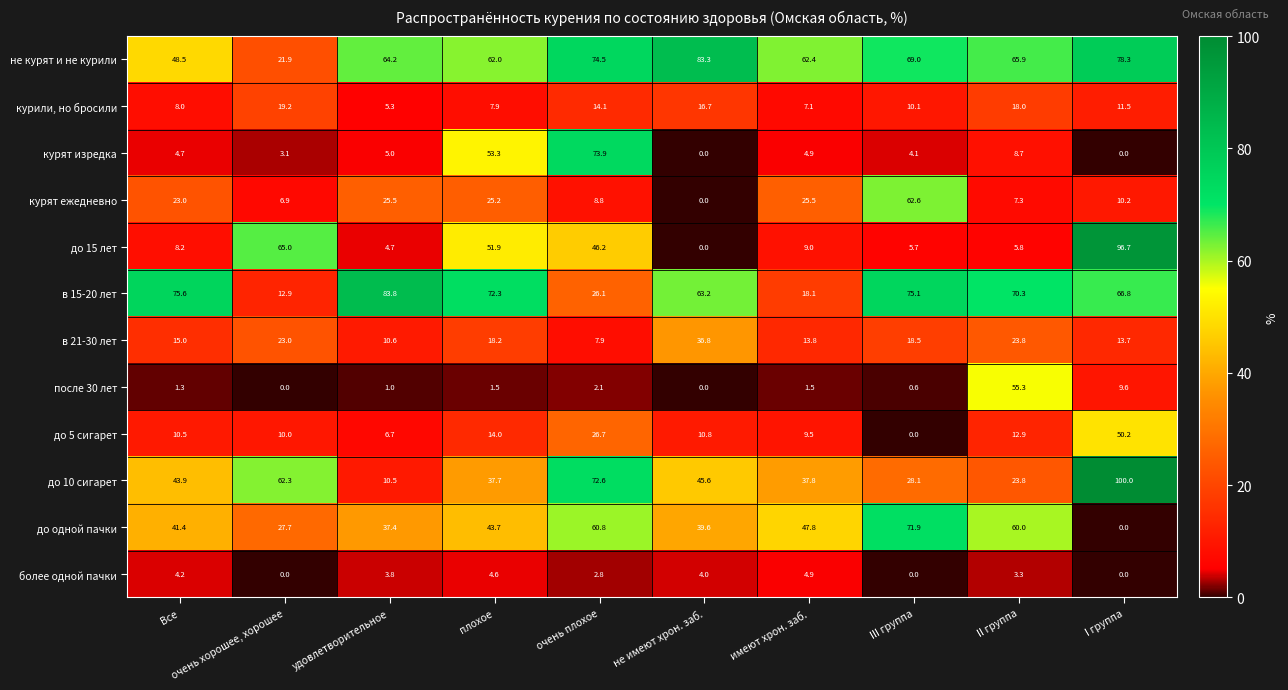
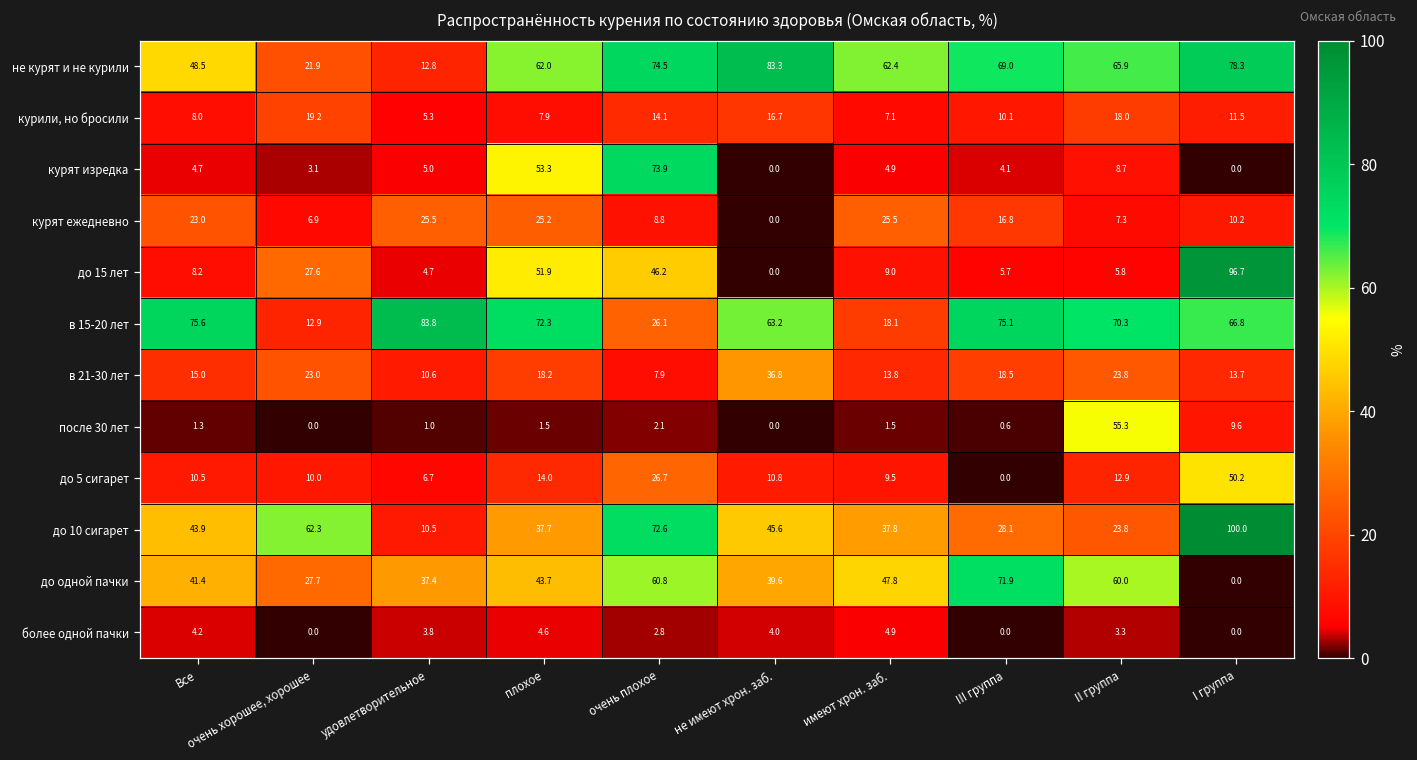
не курят и не курили, удовлетворительное: 64.2 -> 12.8
курят ежедневно, III группа: 62.6 -> 16.8
до 15 лет, очень хорошее, хорошее: 65.0 -> 27.6
